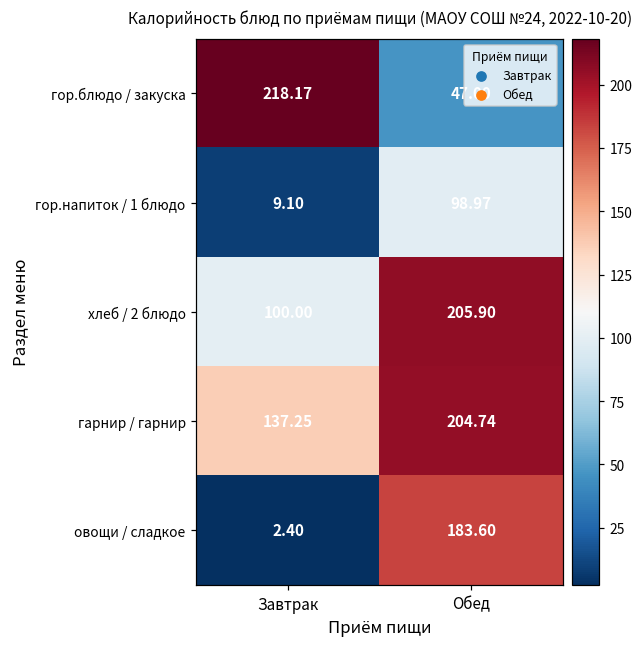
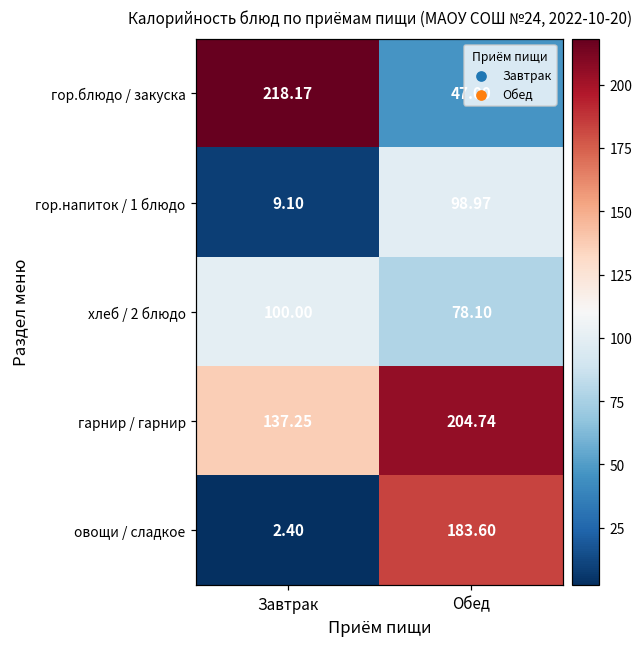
хлеб / 2 блюдо, Обед: 205.90 -> 78.10
